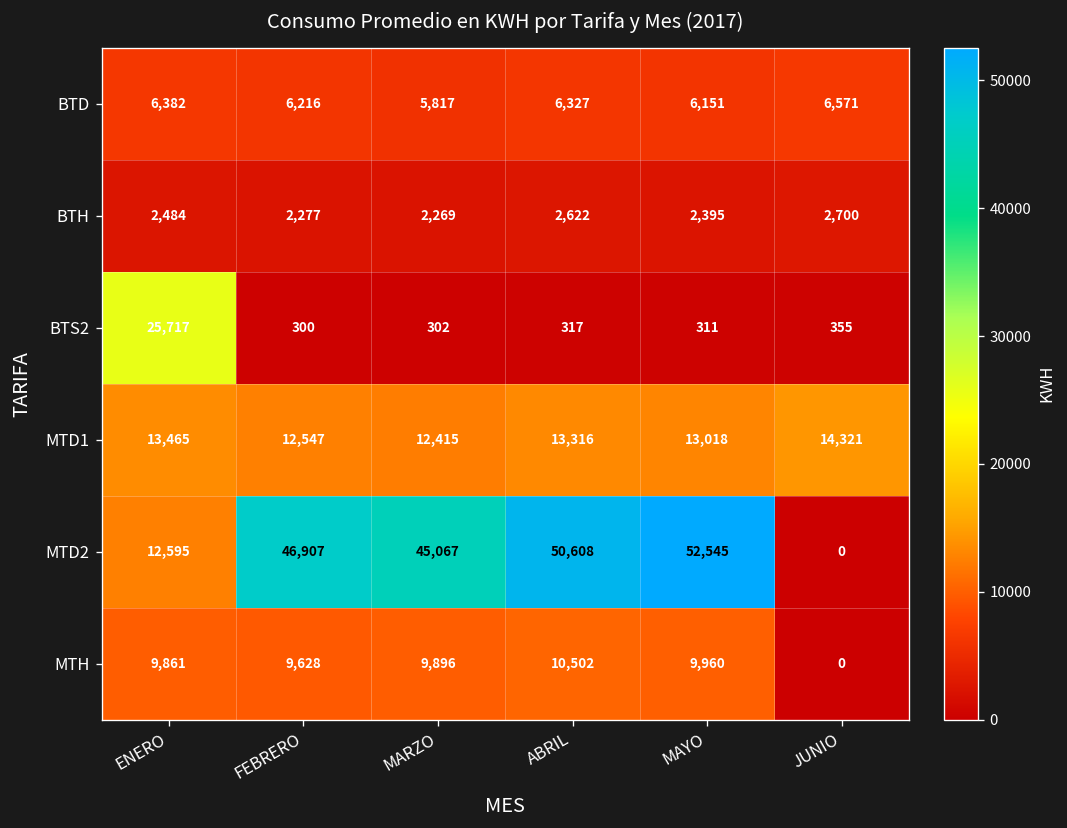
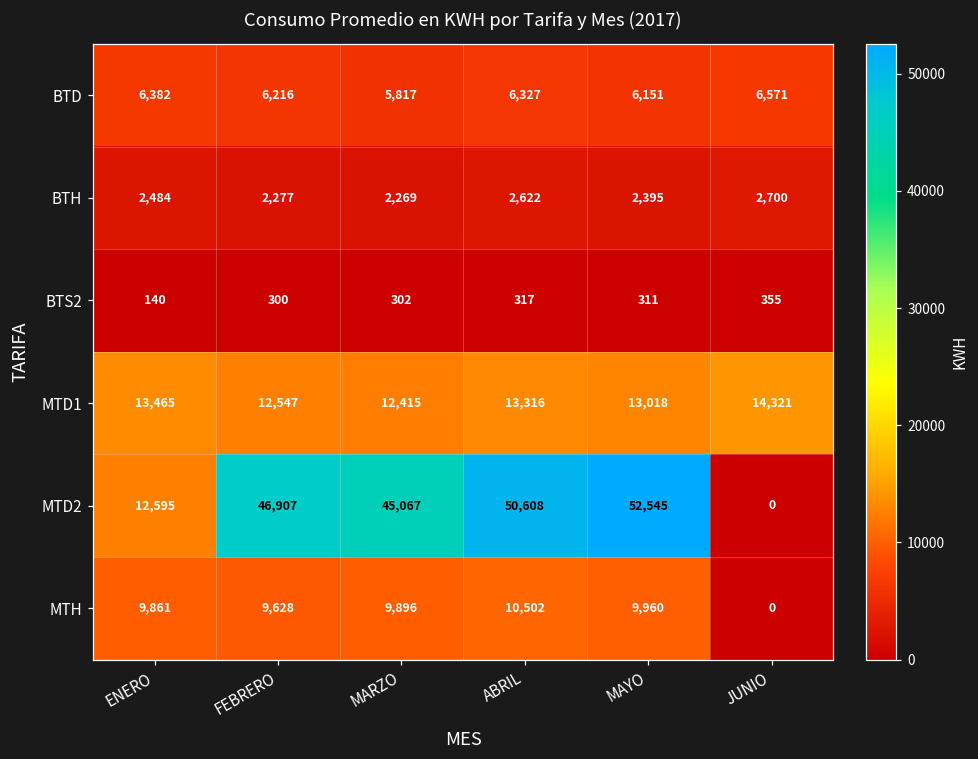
BTS2, ENERO: 25,717 -> 140
